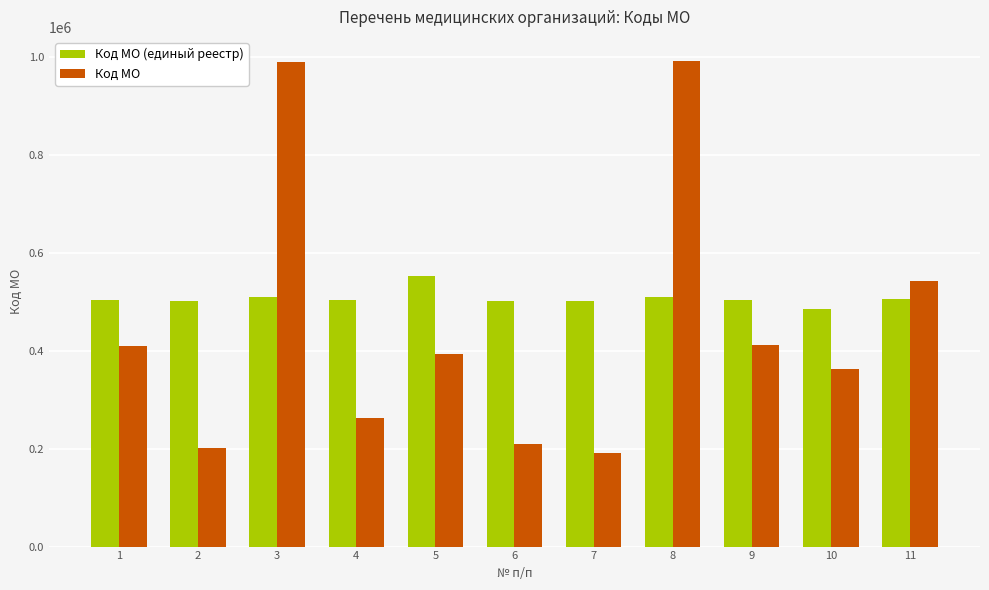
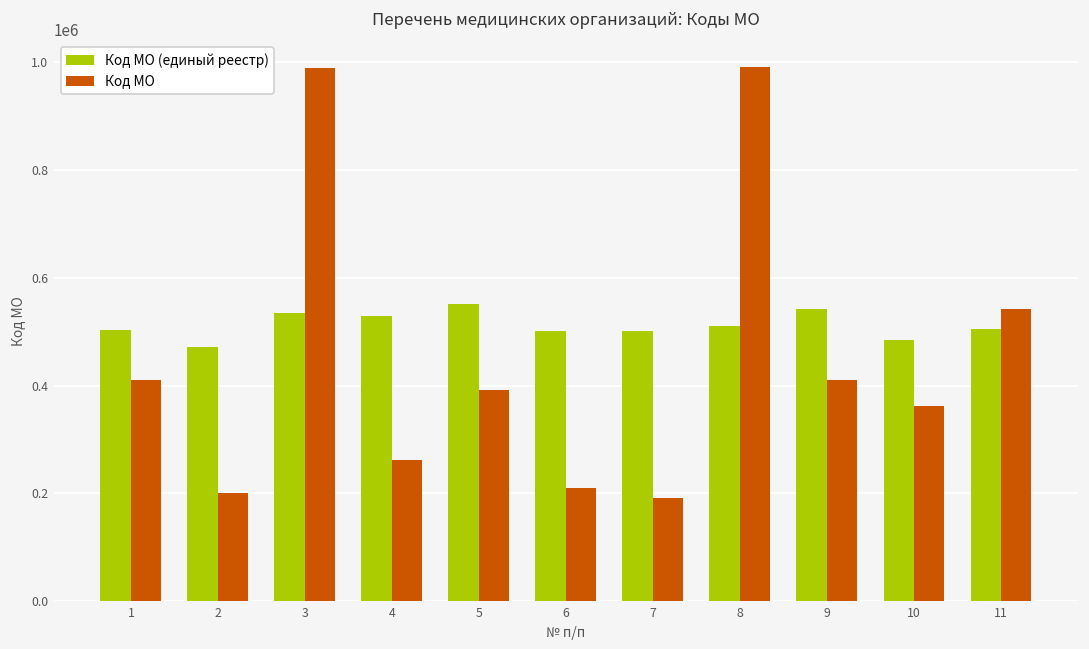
Код МО (единый реестр), 2: 500000 -> 470000
Код МО (единый реестр), 3: 510000 -> 540000
Код МО (единый реестр), 4: 500000 -> 530000
Код МО (единый реестр), 9: 500000 -> 540000
